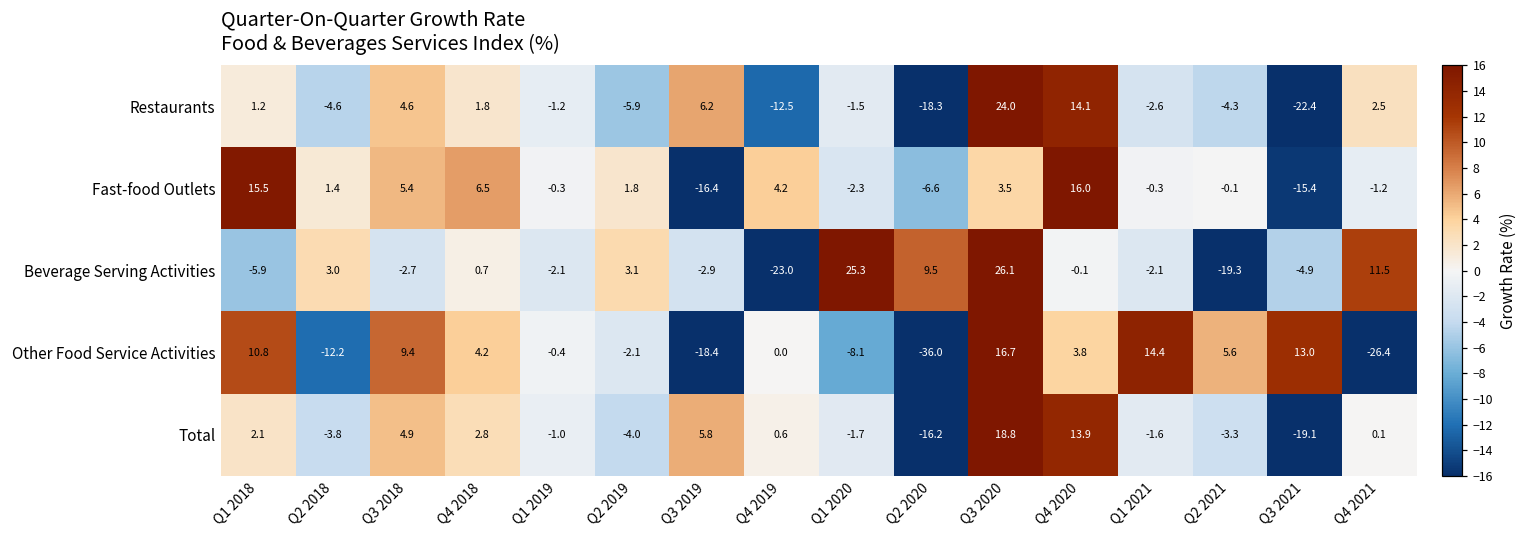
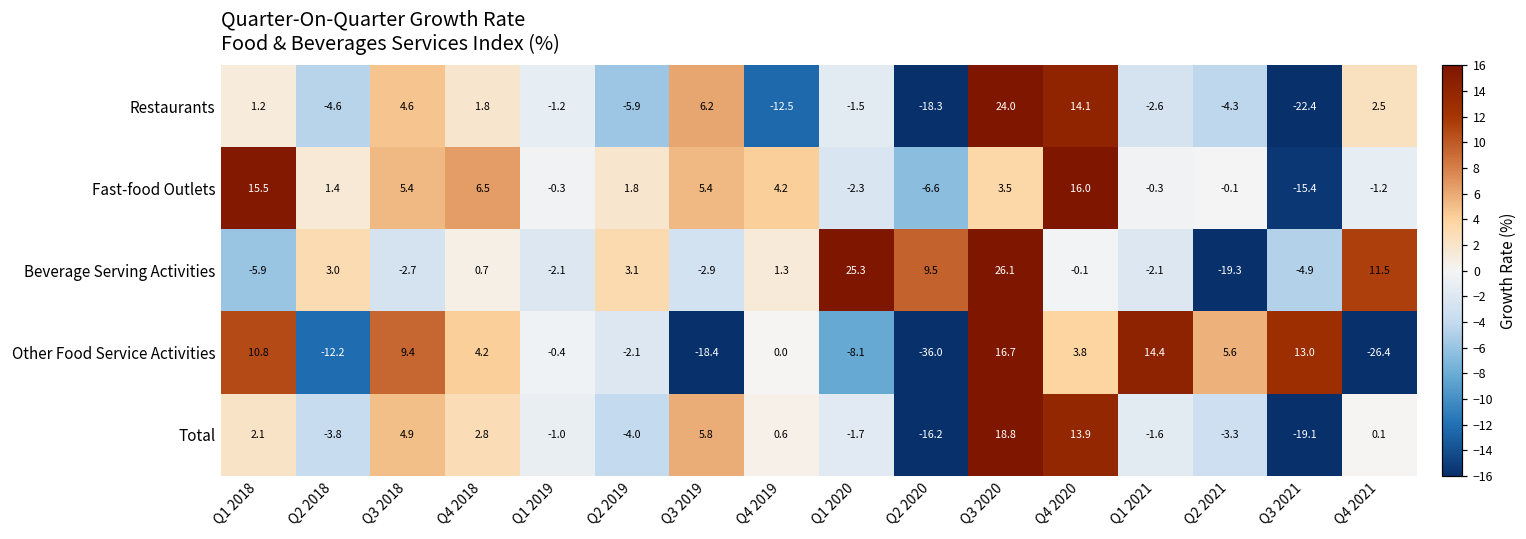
Fast-food Outlets, Q3 2019: -16.4 -> 5.4
Beverage Serving Activities, Q4 2019: -23.0 -> 1.3
